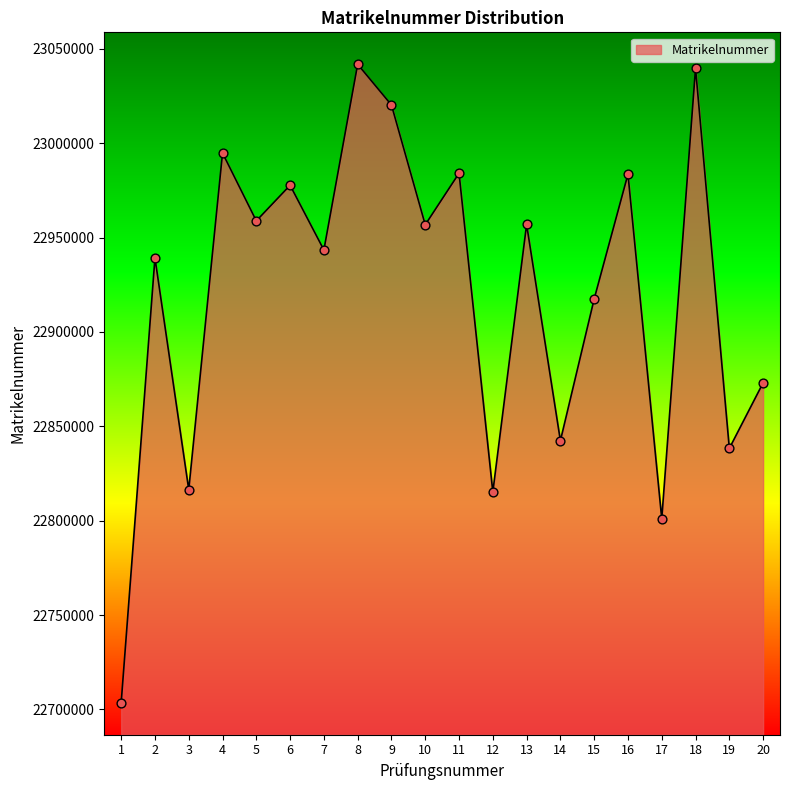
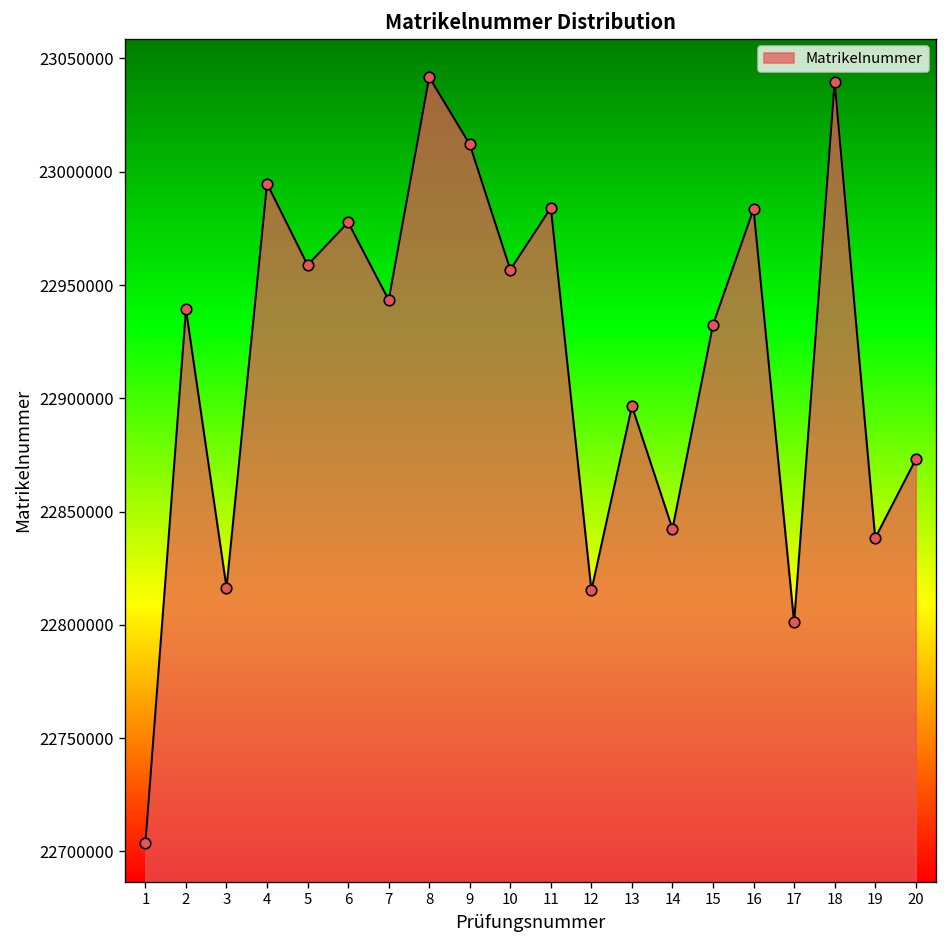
9: 23020000 -> 23012000
13: 22957000 -> 22897000
15: 22917000 -> 22933000
